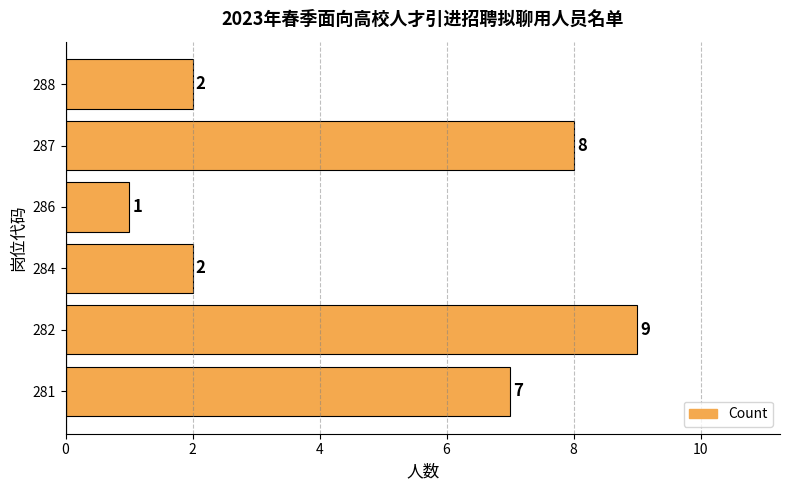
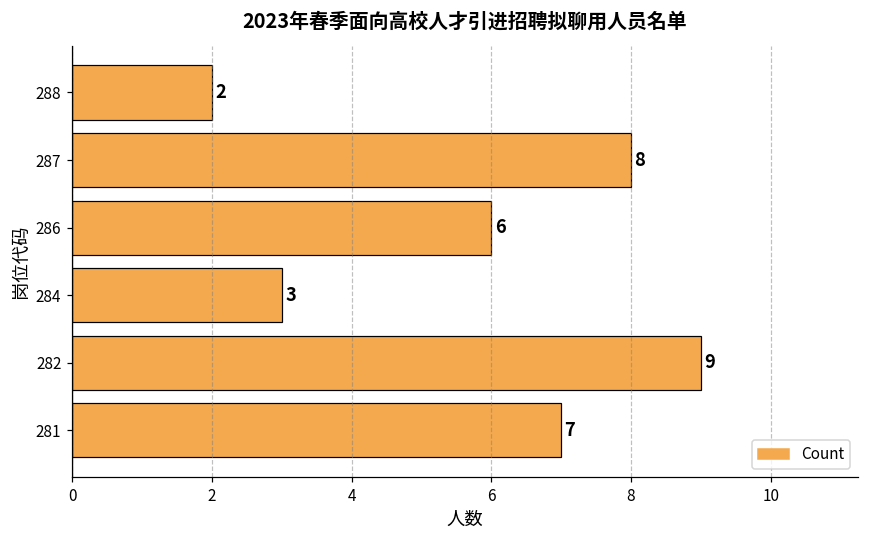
286: 1 -> 6
284: 2 -> 3
